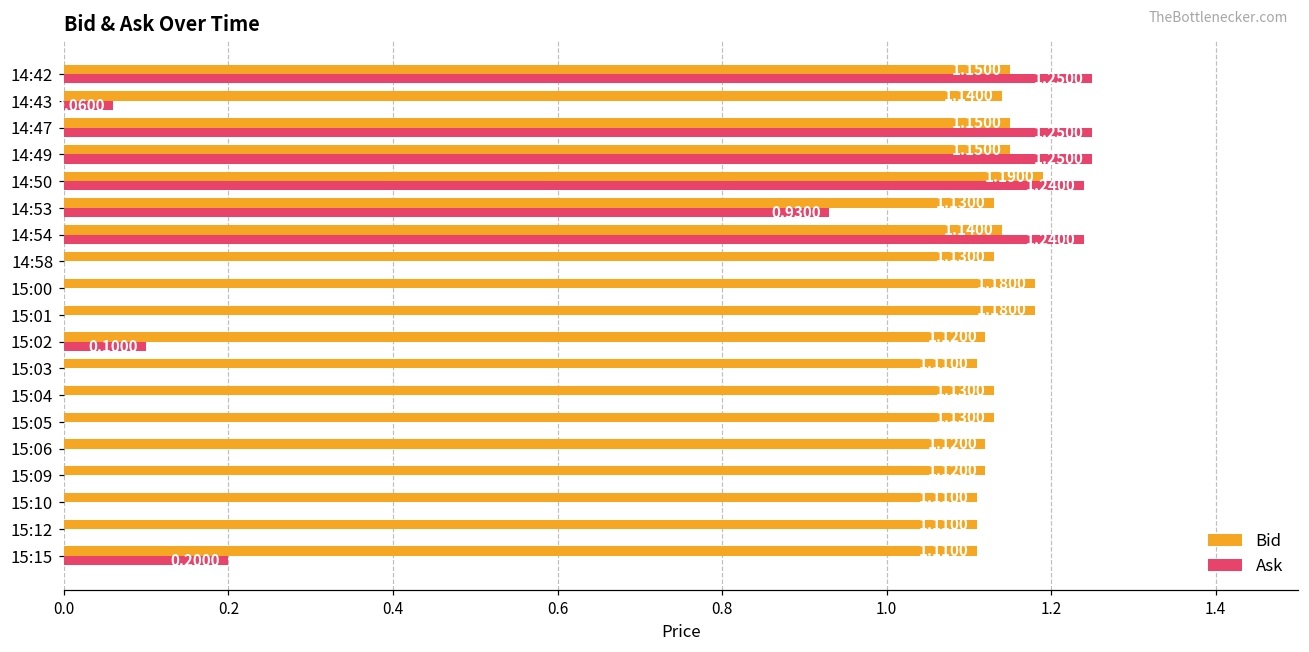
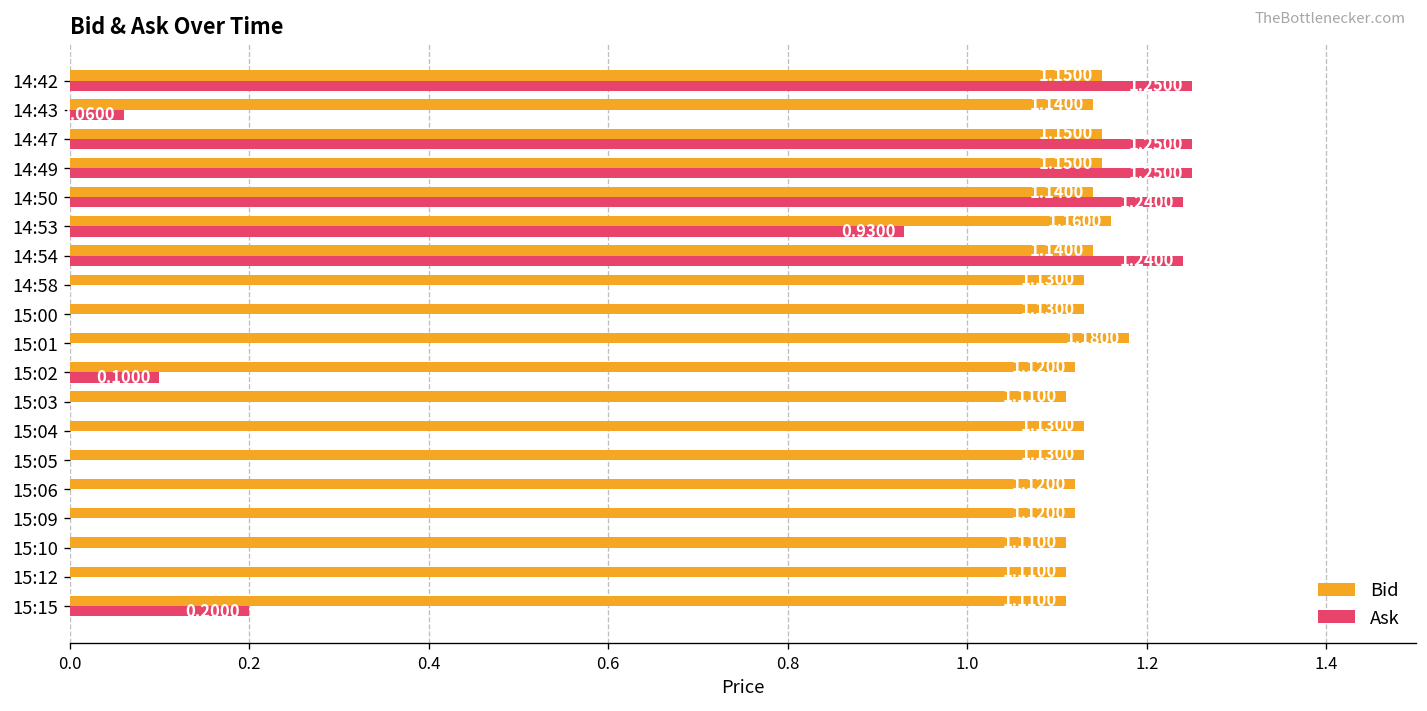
Bid, 14:50: 1.1900 -> 1.1400
Bid, 14:53: 1.13 -> 1.16
Bid, 15:00: 1.18 -> 1.13
